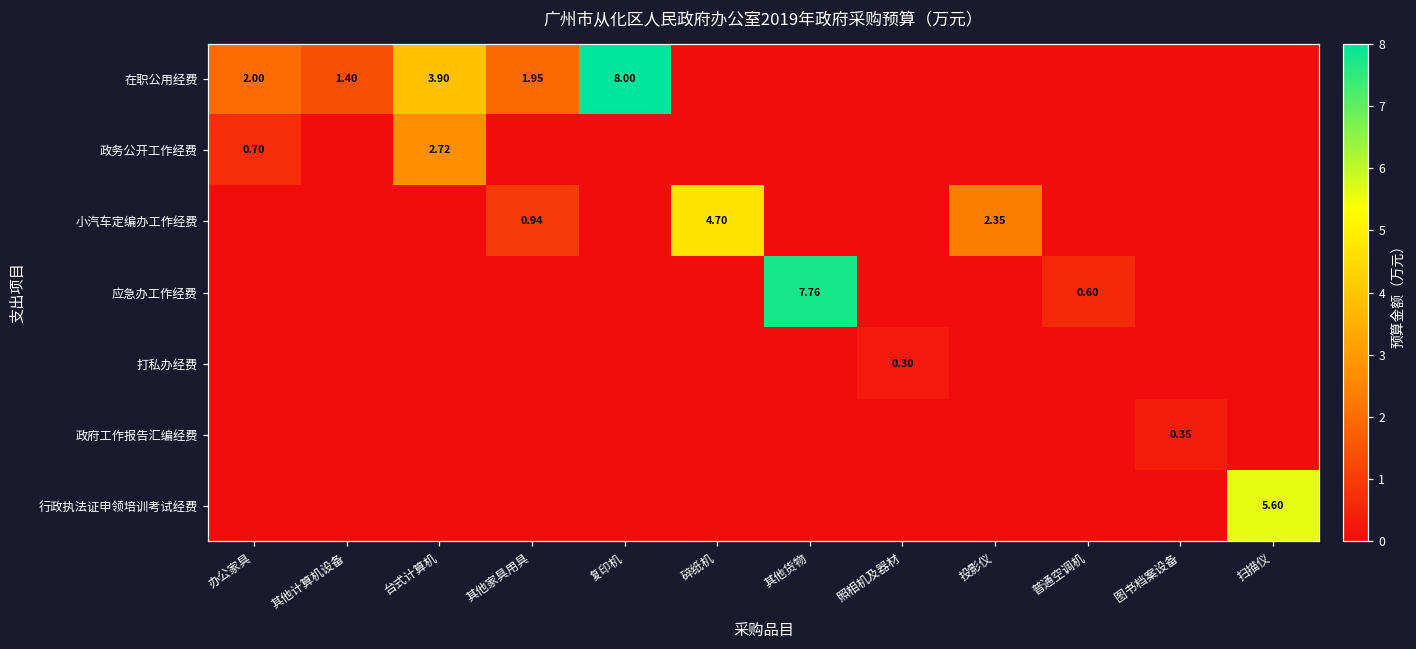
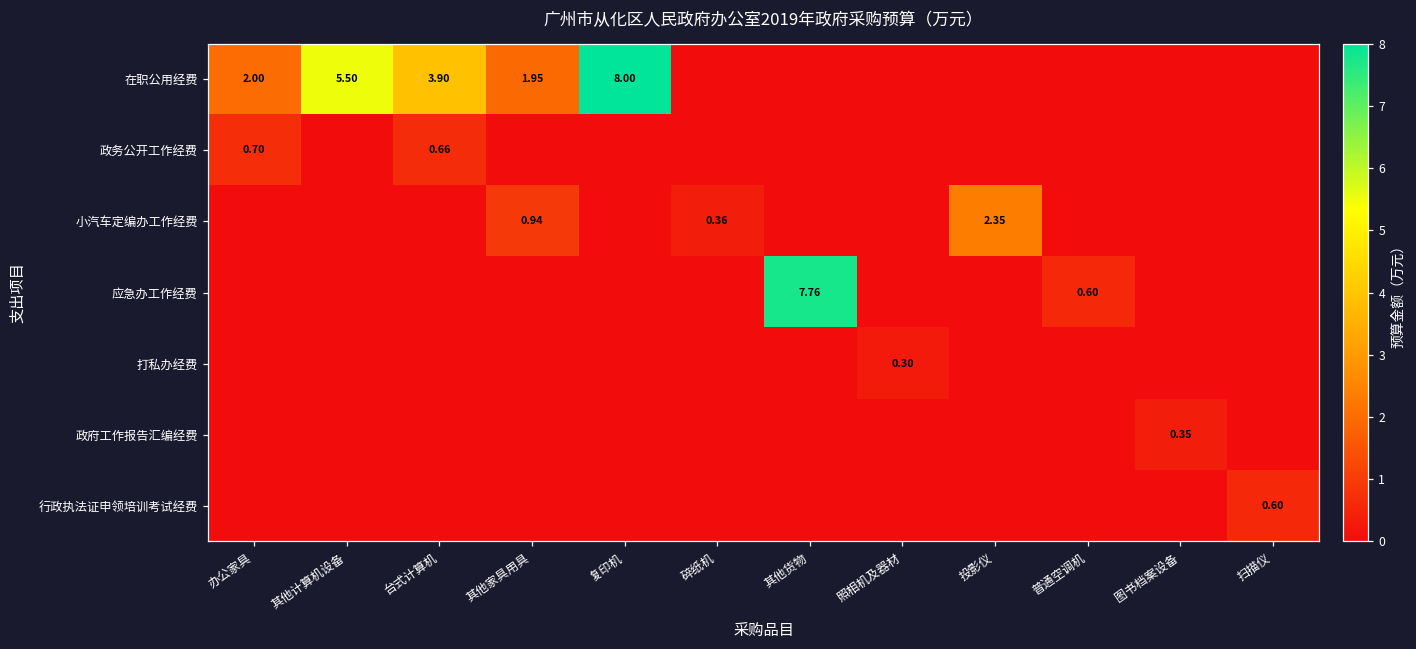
在职公用经费, 其他计算机设备: 1.40 -> 5.50
政务公开工作经费, 台式计算机: 2.72 -> 0.66
小汽车定编办工作经费, 碎纸机: 4.70 -> 0.36
行政执法证申领培训考试经费, 扫描仪: 5.60 -> 0.60
